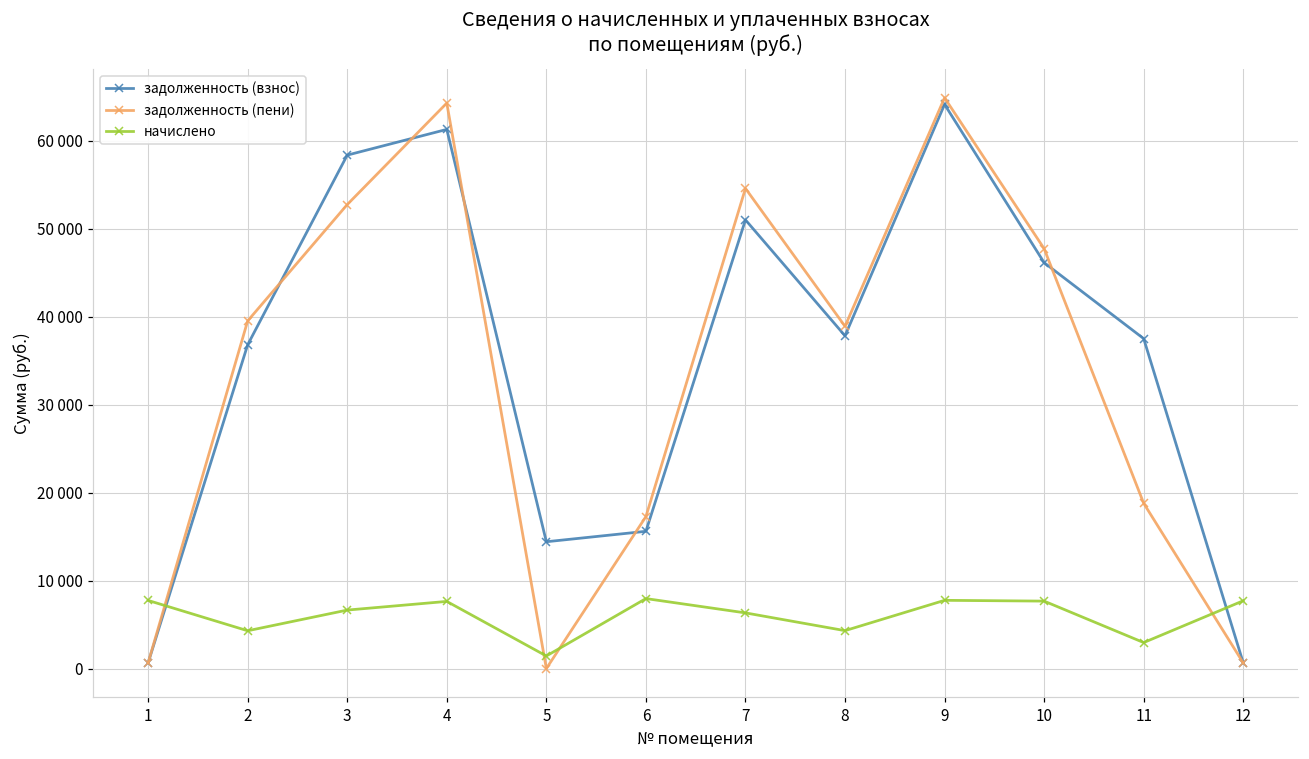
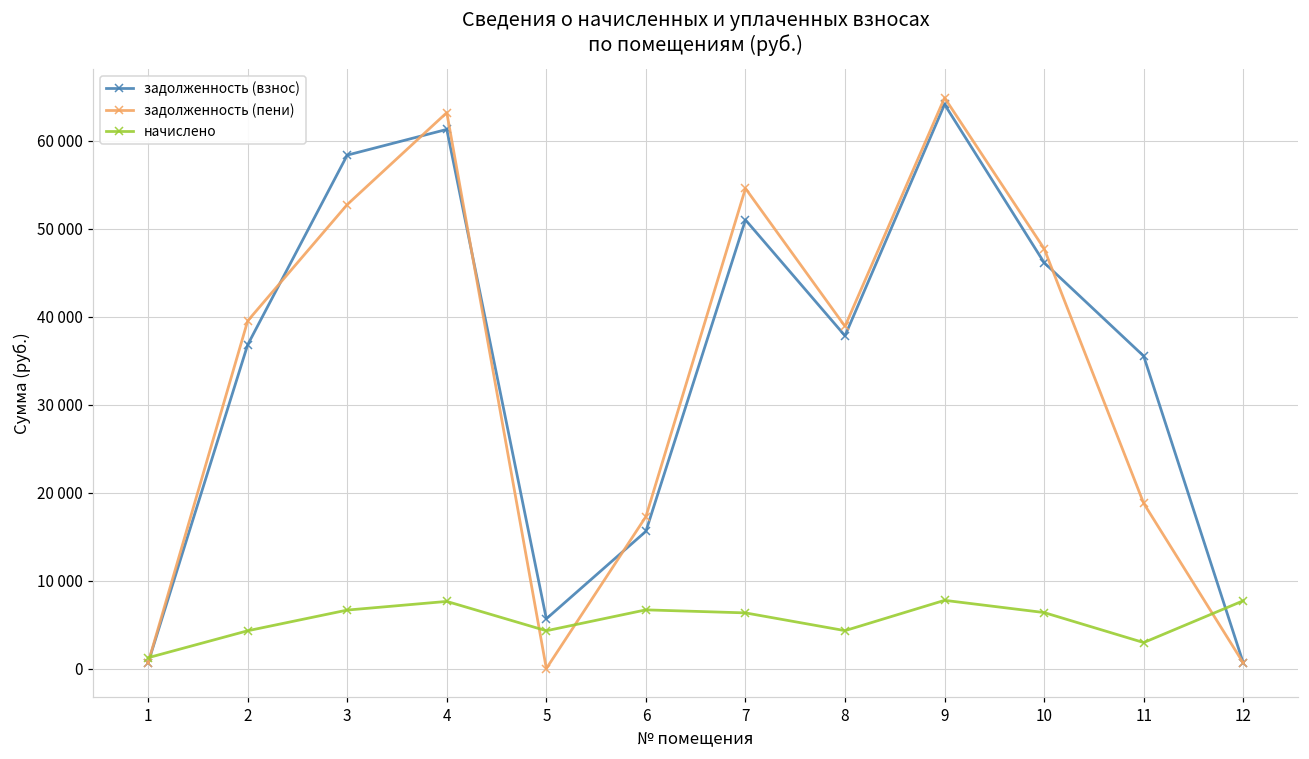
начислено, 1: 8000 -> 1000
задолженность (пени), 4: 64000 -> 63000
задолженность (взнос), 5: 14000 -> 6000
начислено, 5: 1000 -> 4000
начислено, 6: 8000 -> 7000
начислено, 10: 8000 -> 6000
задолженность (взнос), 11: 38000 -> 36000
